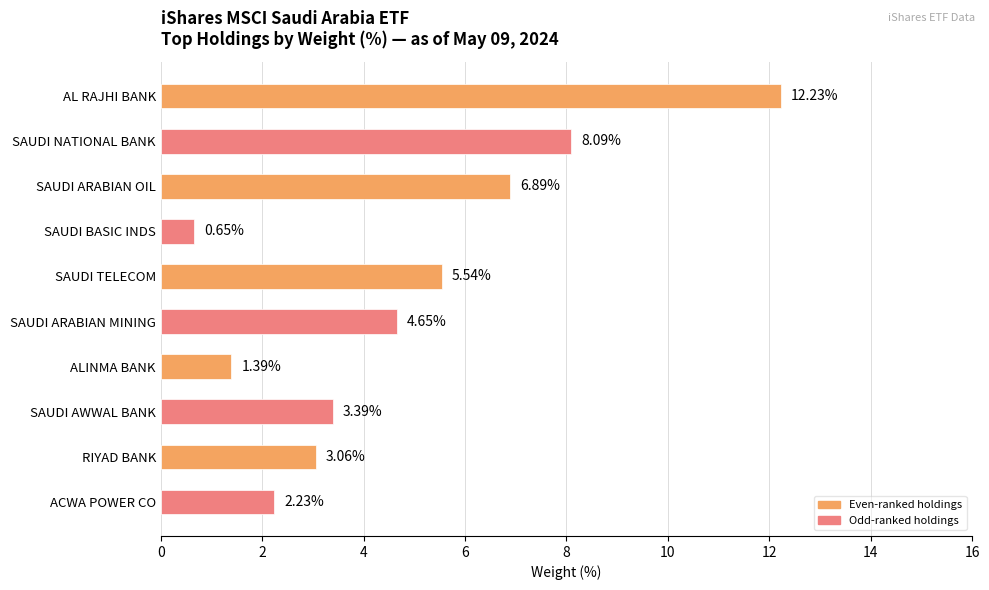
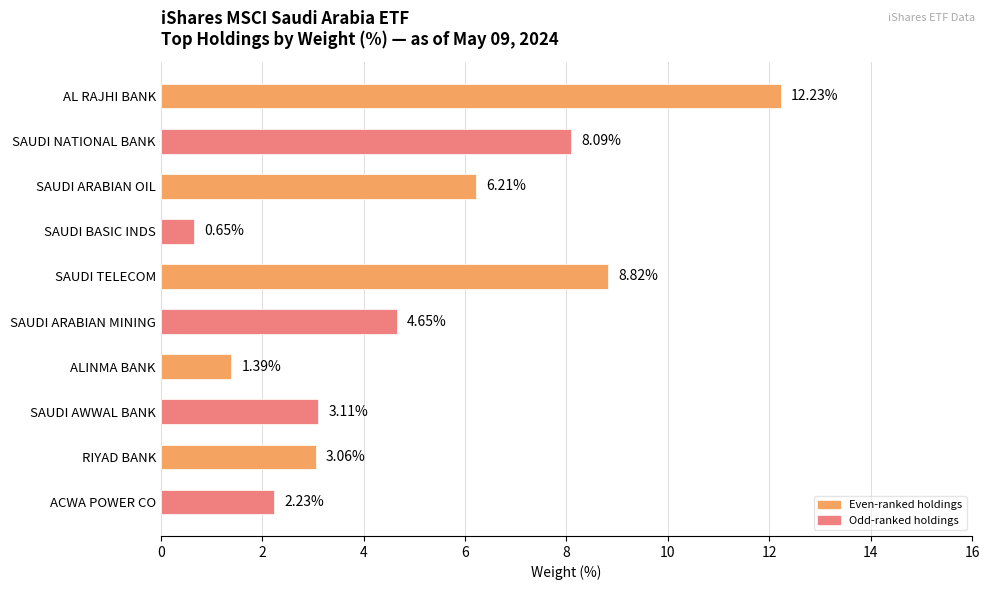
SAUDI ARABIAN OIL: 6.89% -> 6.21%
SAUDI TELECOM: 5.54% -> 8.82%
SAUDI AWWAL BANK: 3.39% -> 3.11%
